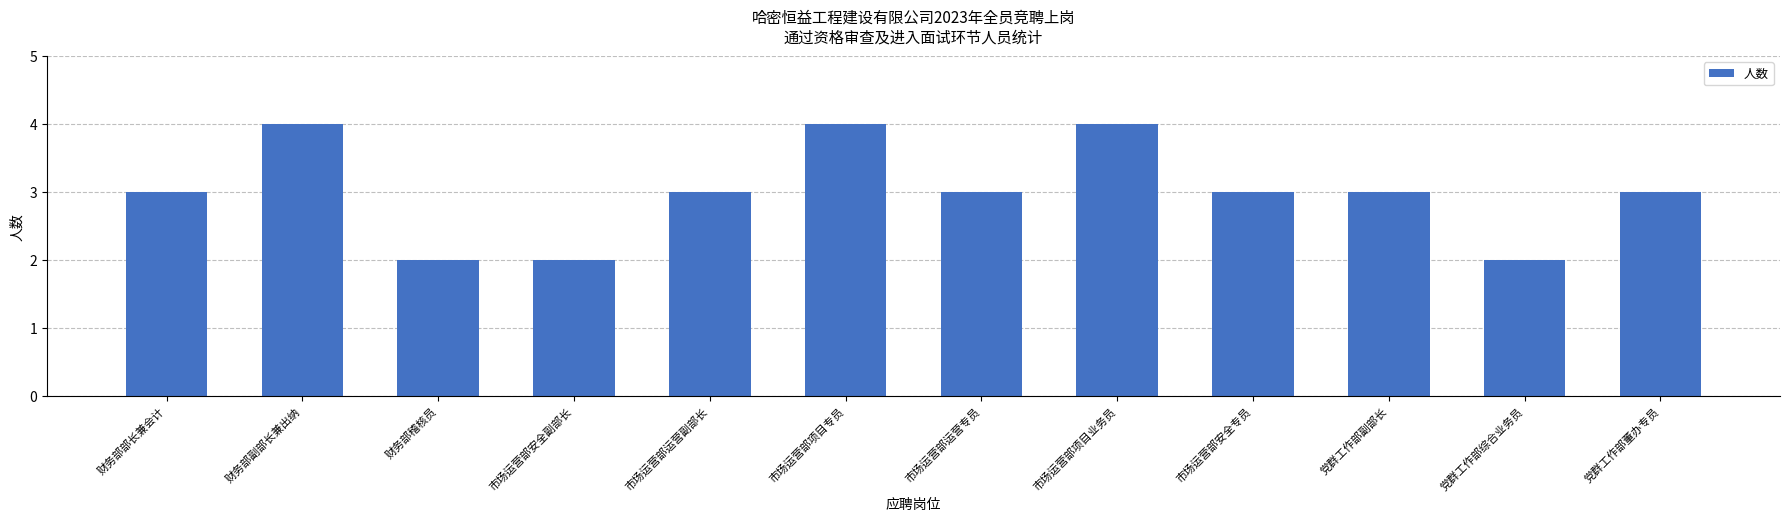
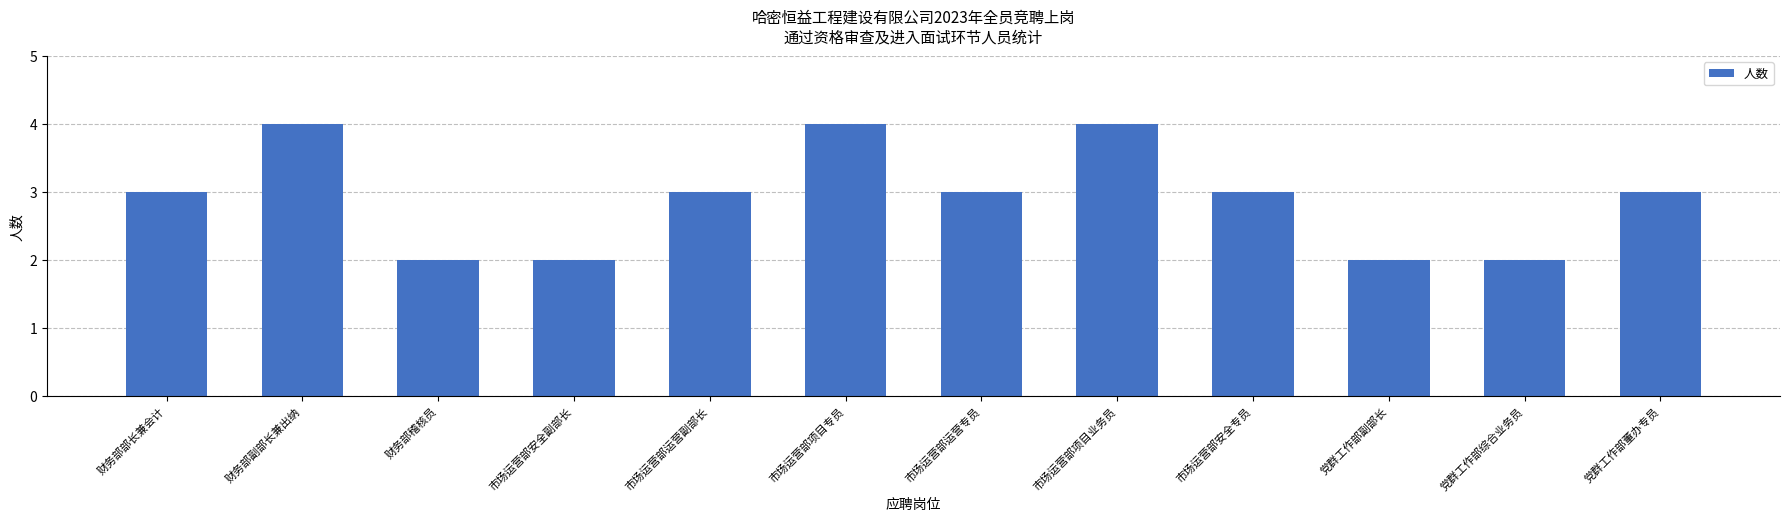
党群工作部副部长: 3 -> 2
